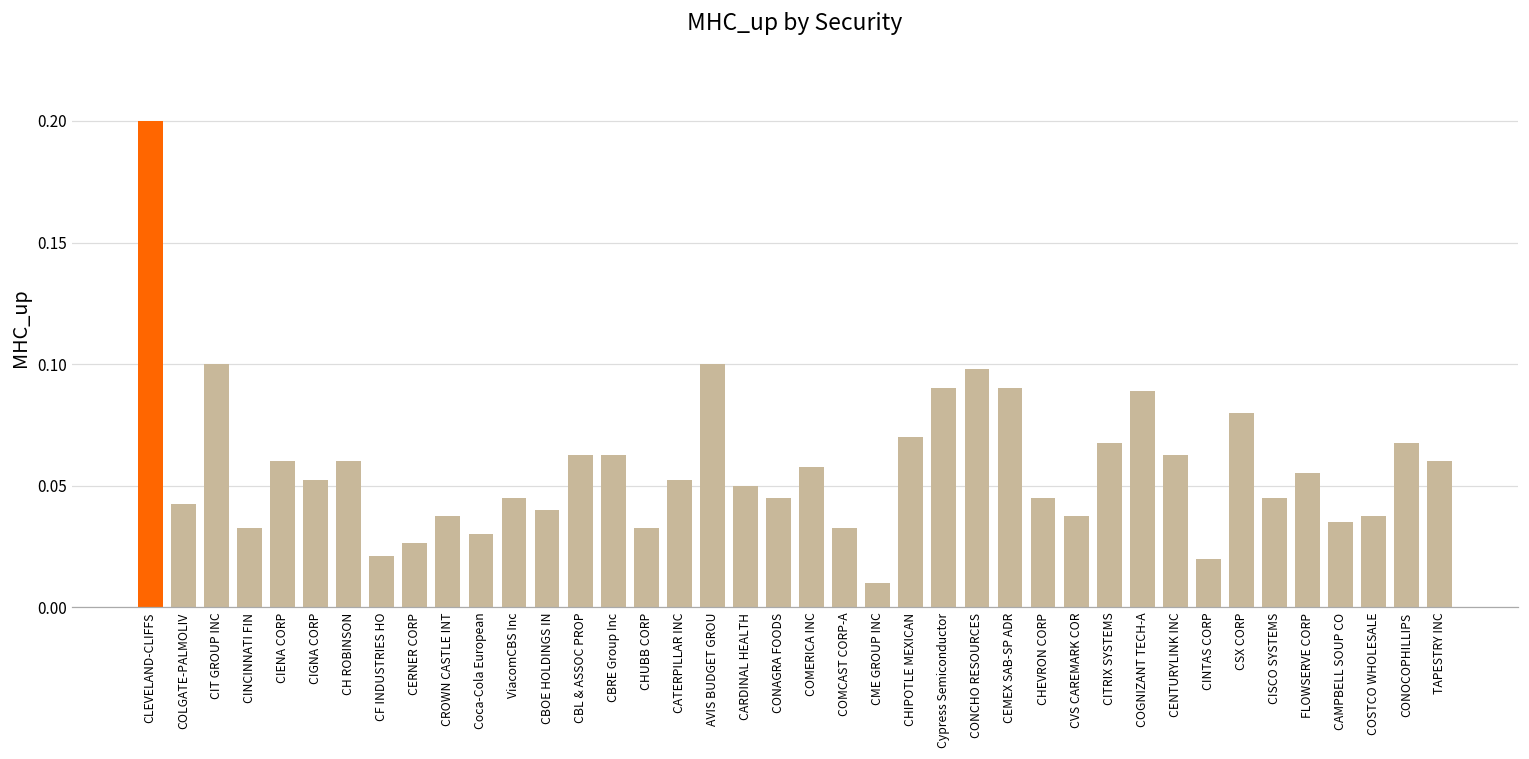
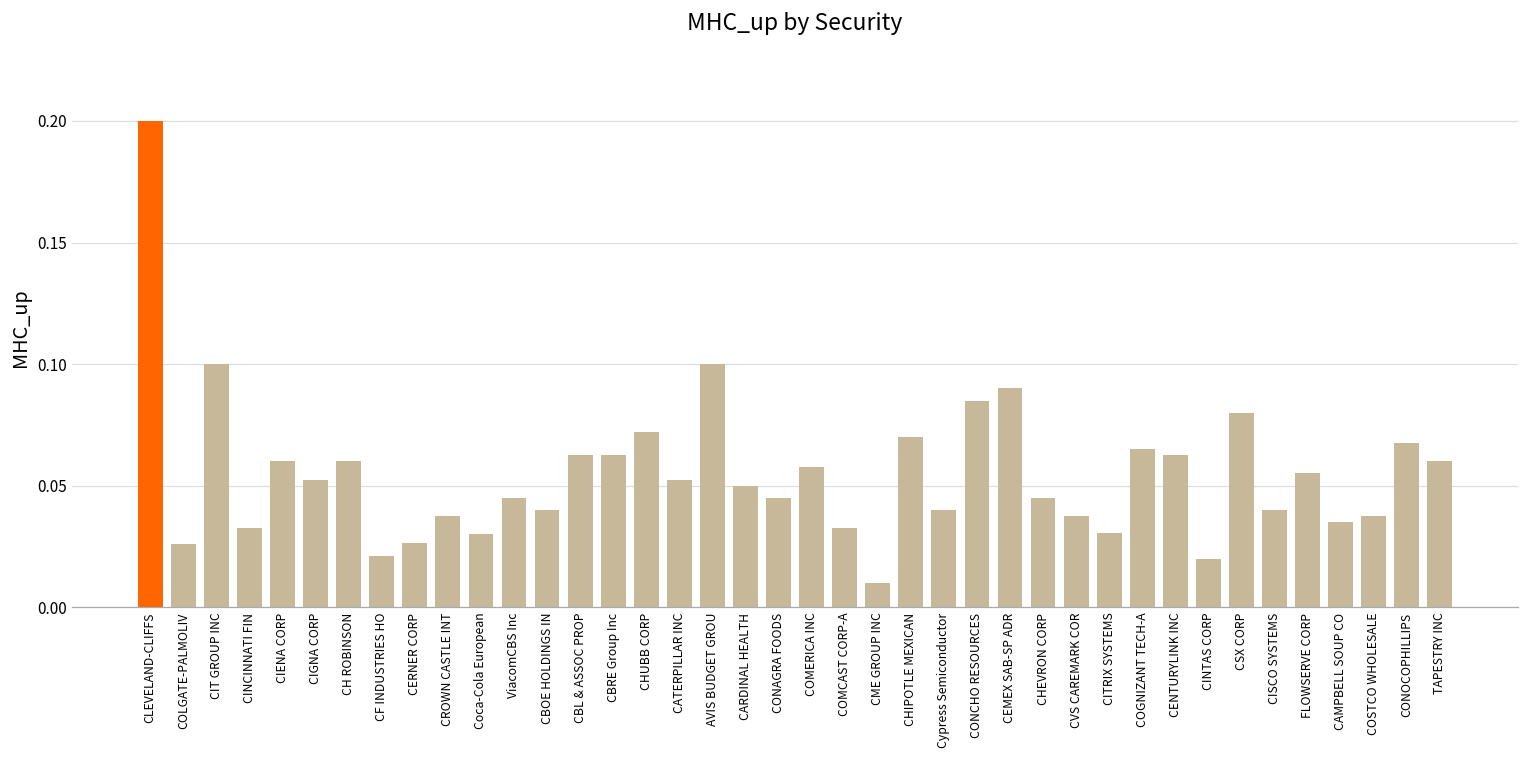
COLGATE-PALMOLIV: 0.043 -> 0.026
CHUBB CORP: 0.033 -> 0.072
Cypress Semiconductor: 0.09 -> 0.04
CONCHO RESOURCES: 0.098 -> 0.085
CITRIX SYSTEMS: 0.068 -> 0.030
COGNIZANT TECH-A: 0.089 -> 0.065
CISCO SYSTEMS: 0.045 -> 0.040
